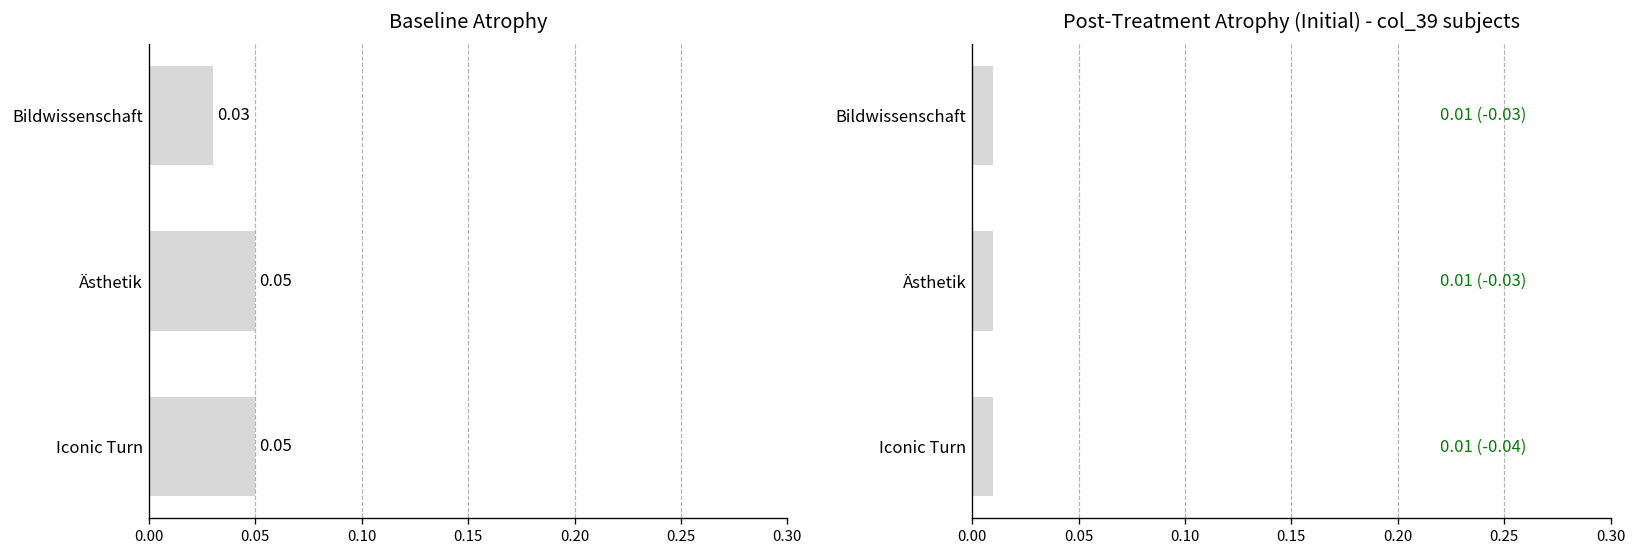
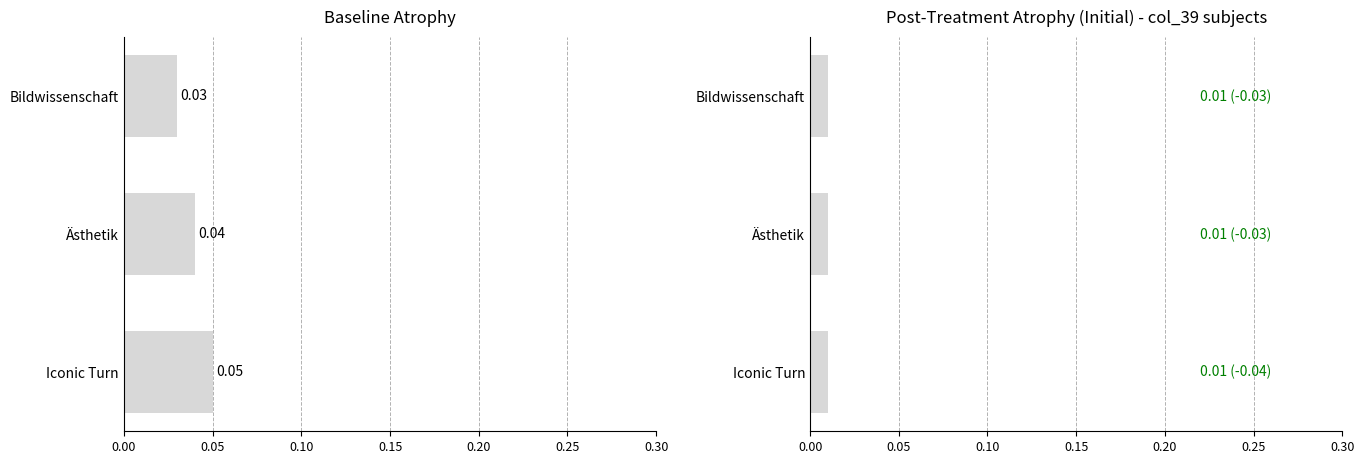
Baseline Atrophy, Ästhetik: 0.05 -> 0.04
